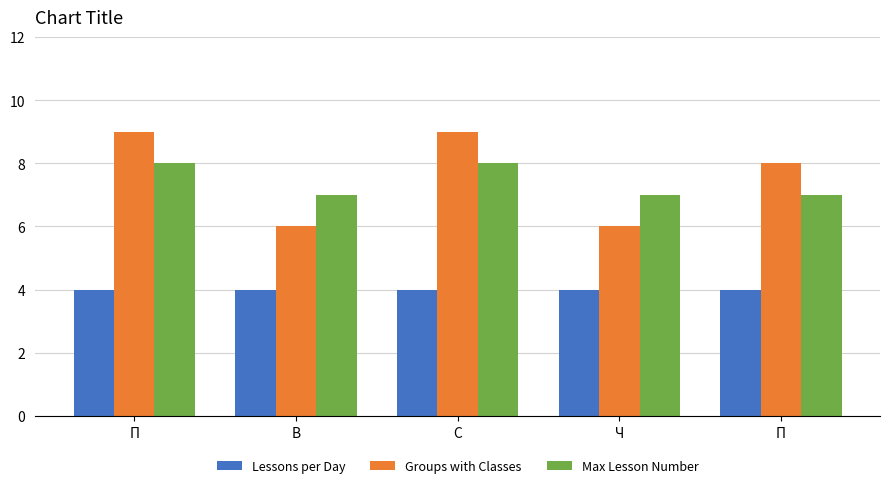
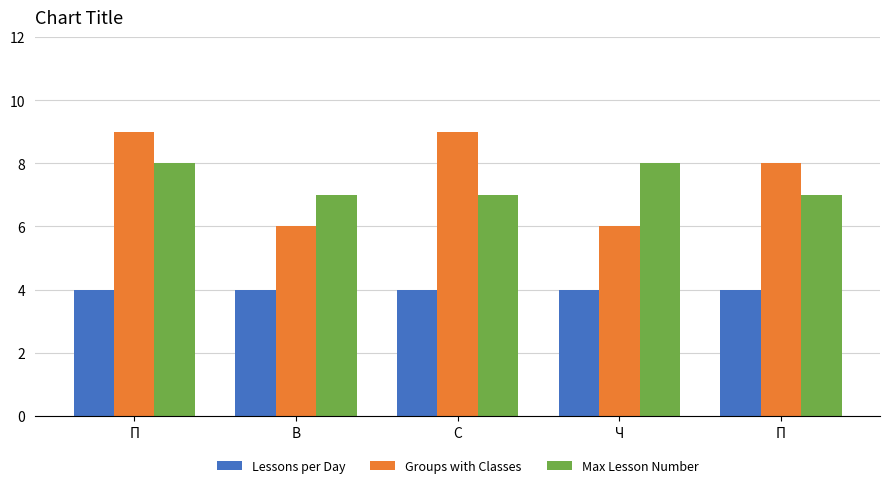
Max Lesson Number, С: 8 -> 7
Max Lesson Number, Ч: 7 -> 8
